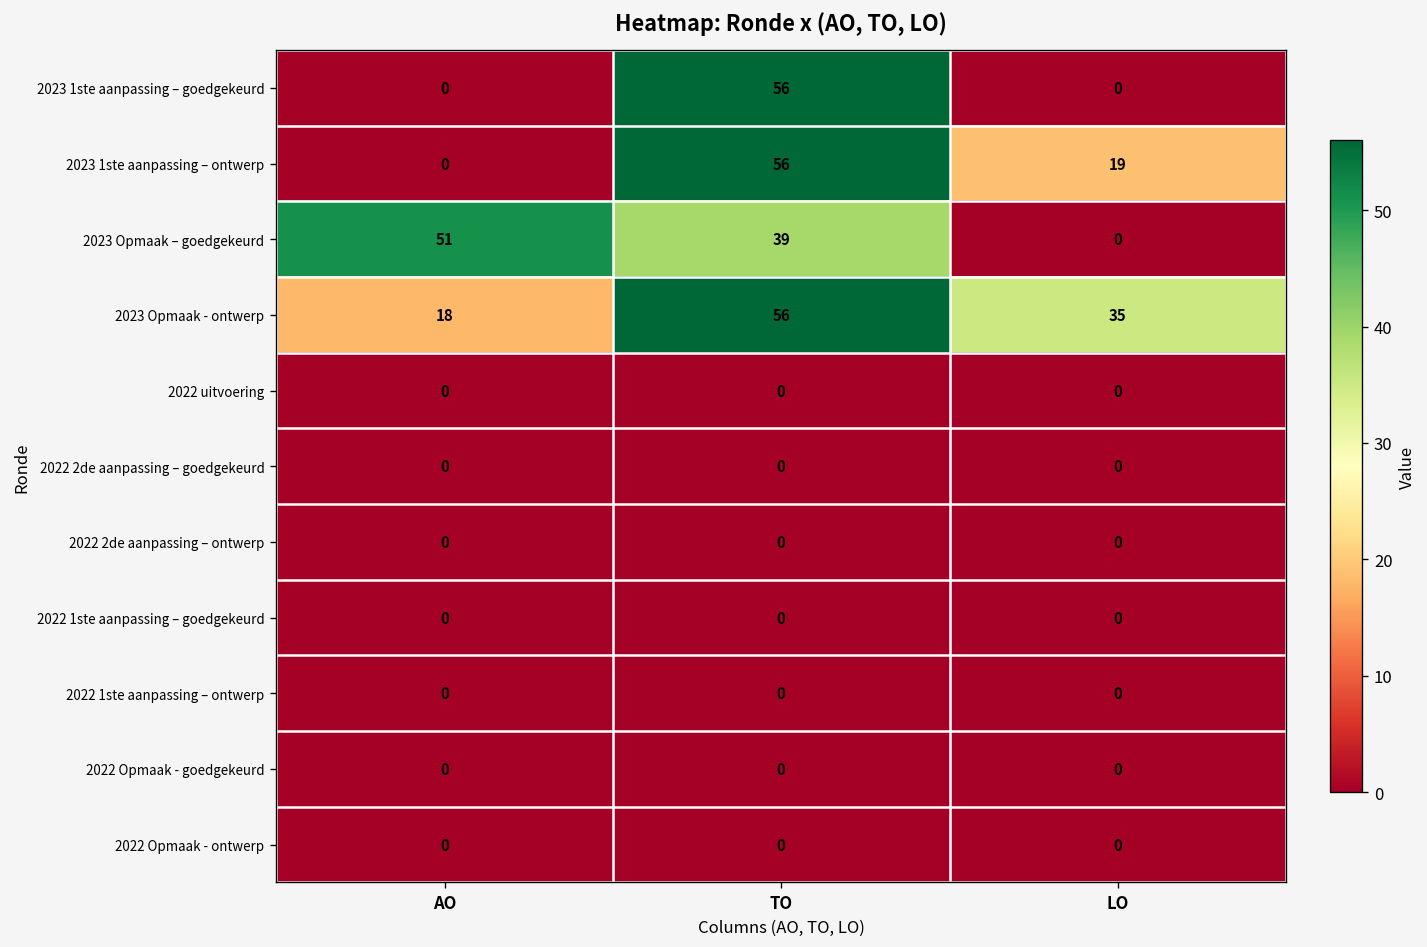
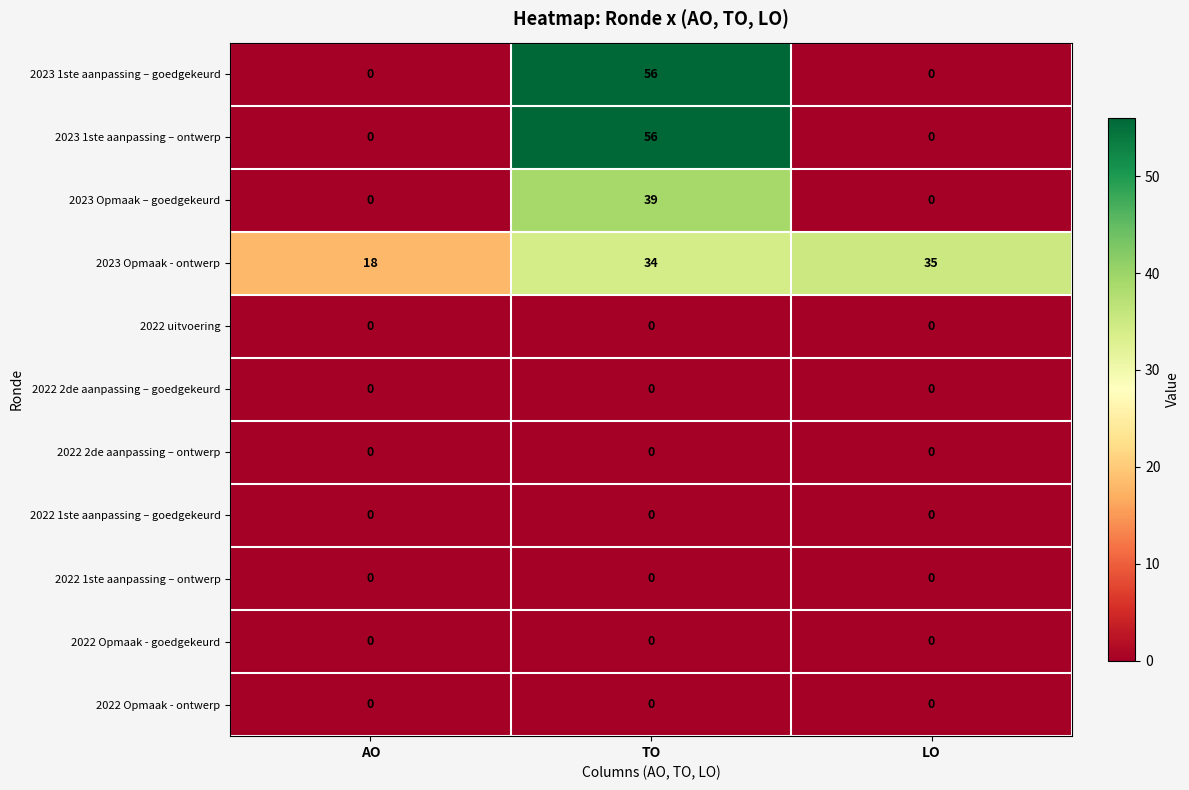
2023 1ste aanpassing – ontwerp, LO: 19 -> 0
2023 Opmaak – goedgekeurd, AO: 51 -> 0
2023 Opmaak - ontwerp, TO: 56 -> 34
